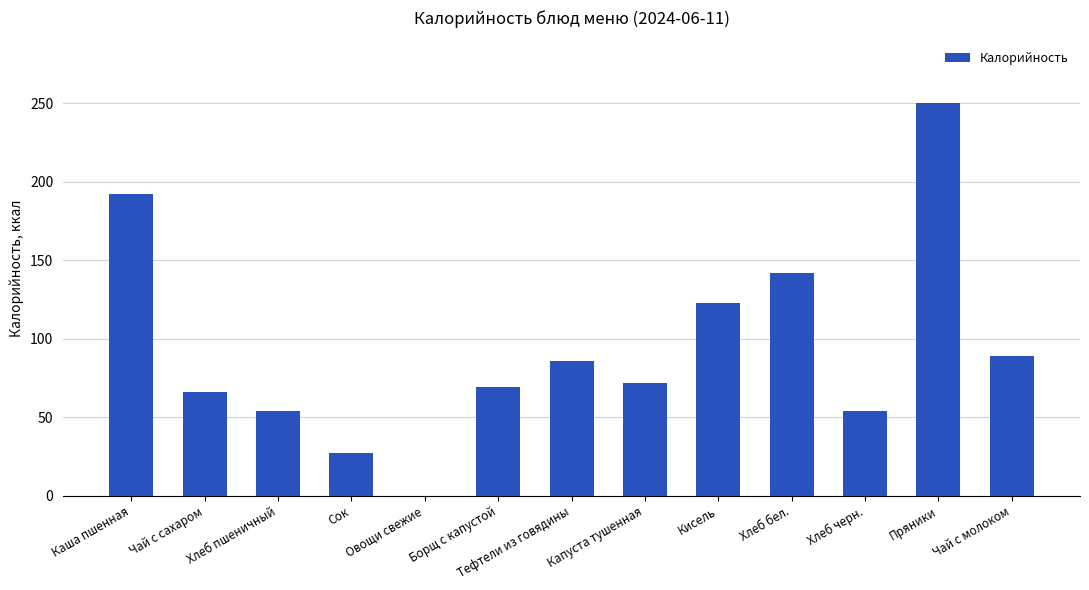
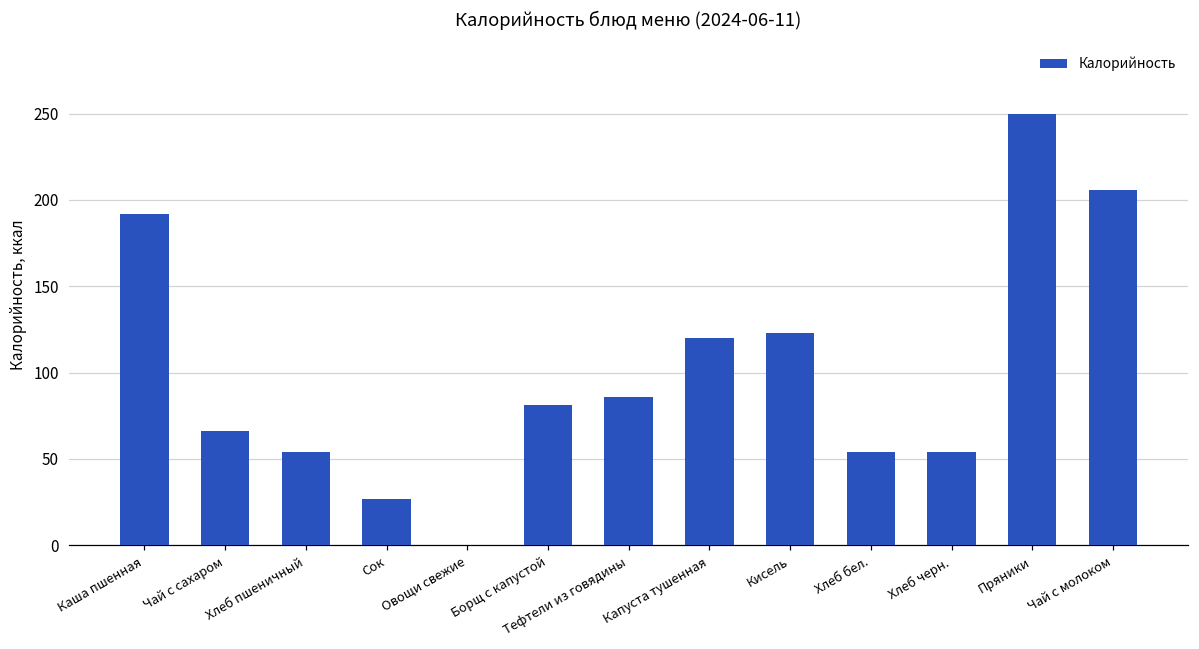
Борщ с капустой: 69 -> 81
Капуста тушенная: 72 -> 120
Хлеб бел.: 142 -> 54
Чай с молоком: 89 -> 206
